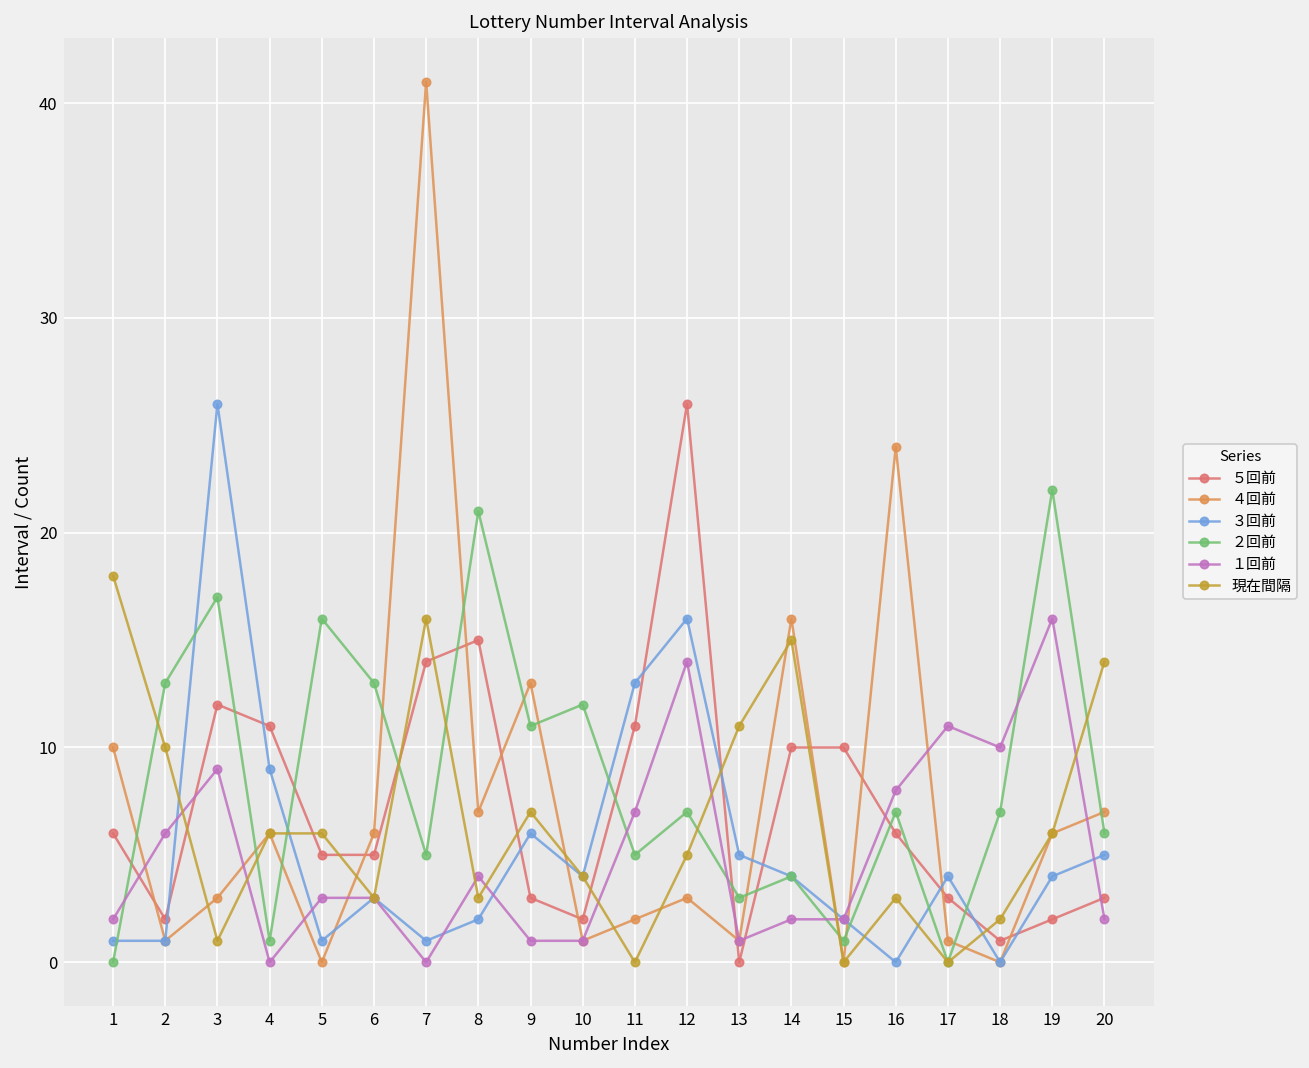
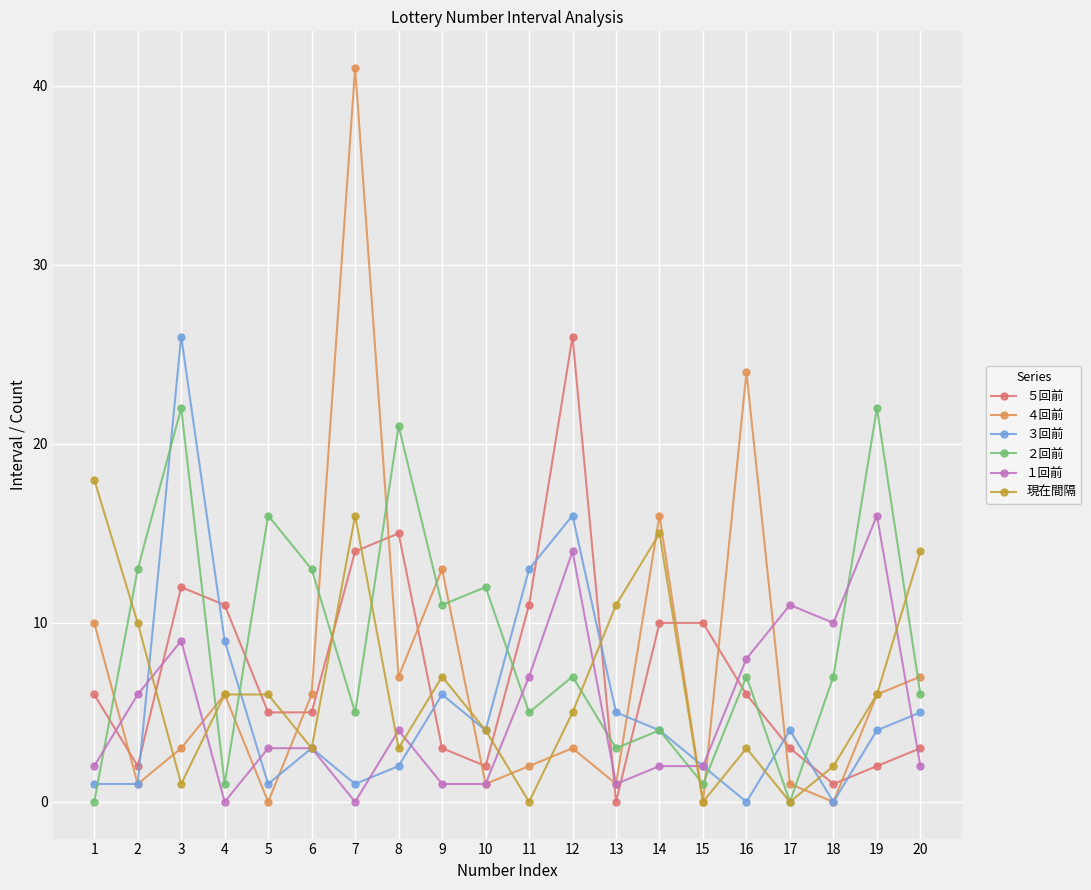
２回前, 3: 17 -> 22
